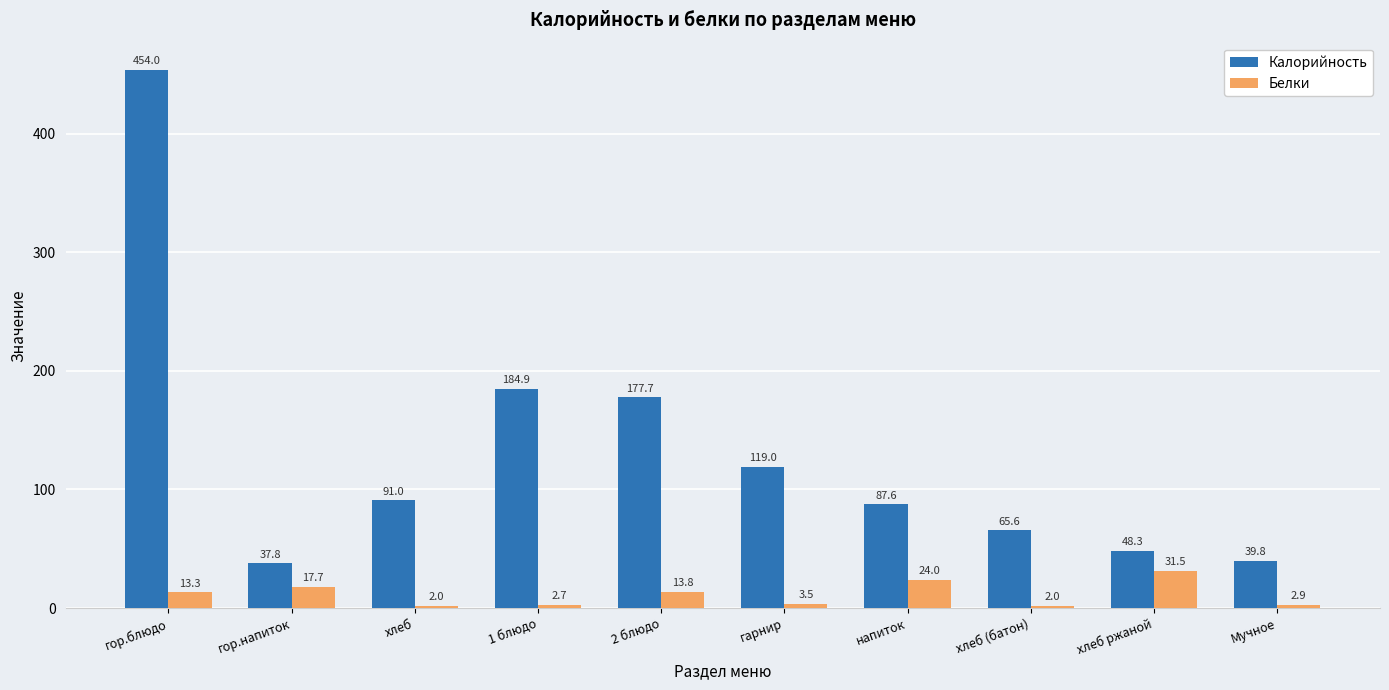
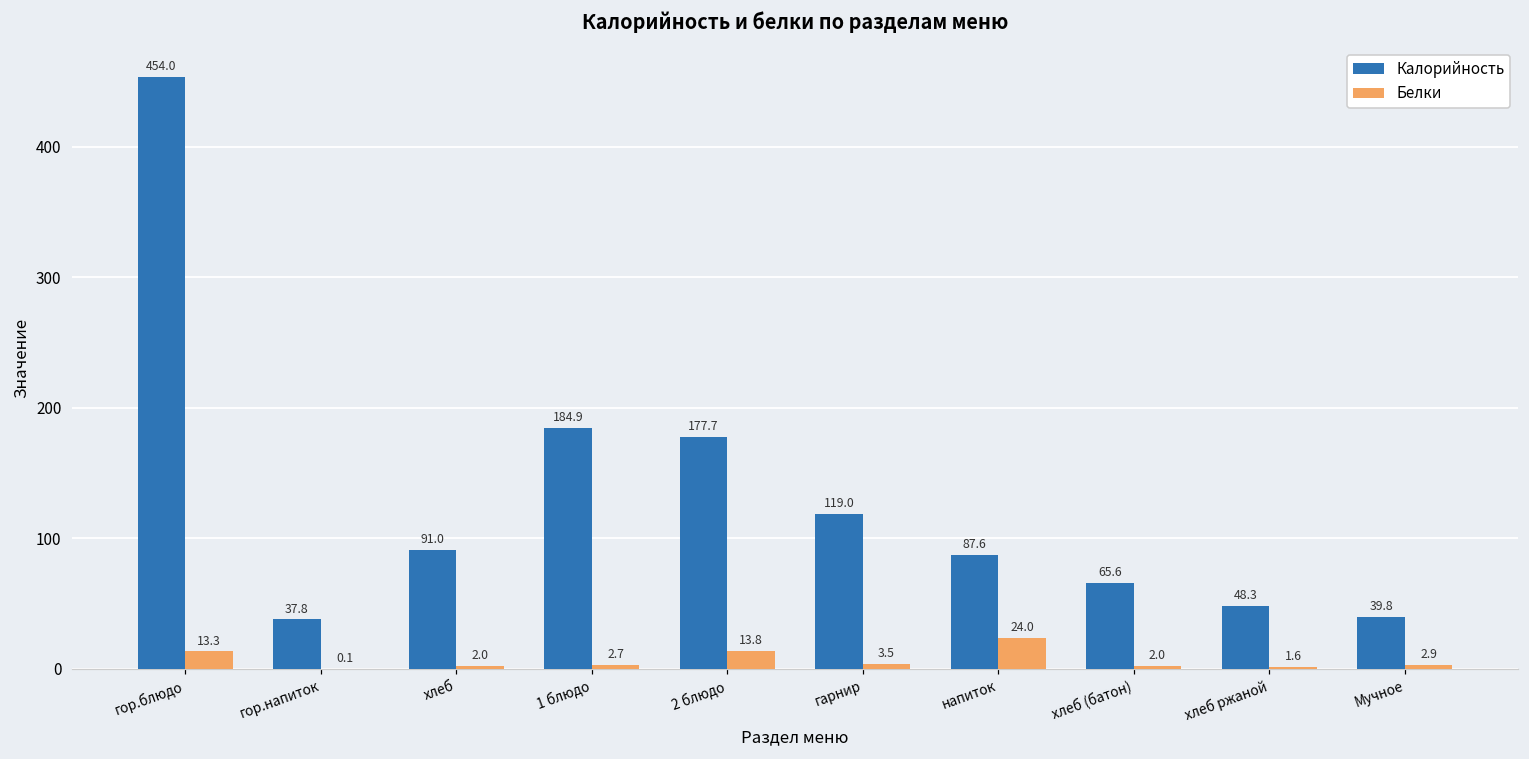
Белки, гор.напиток: 17.7 -> 0.1
Белки, хлеб ржаной: 31.5 -> 1.6
